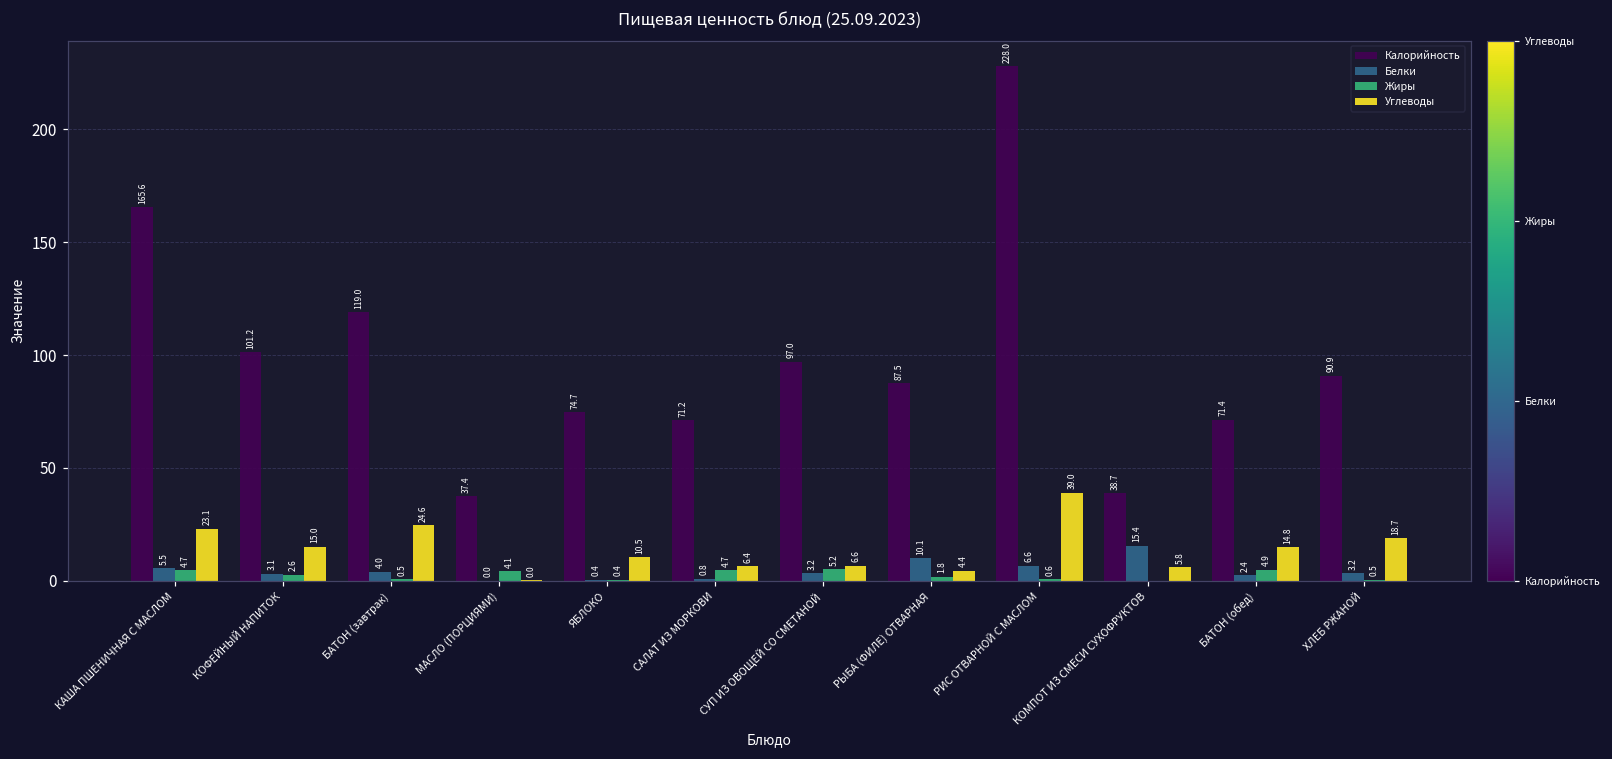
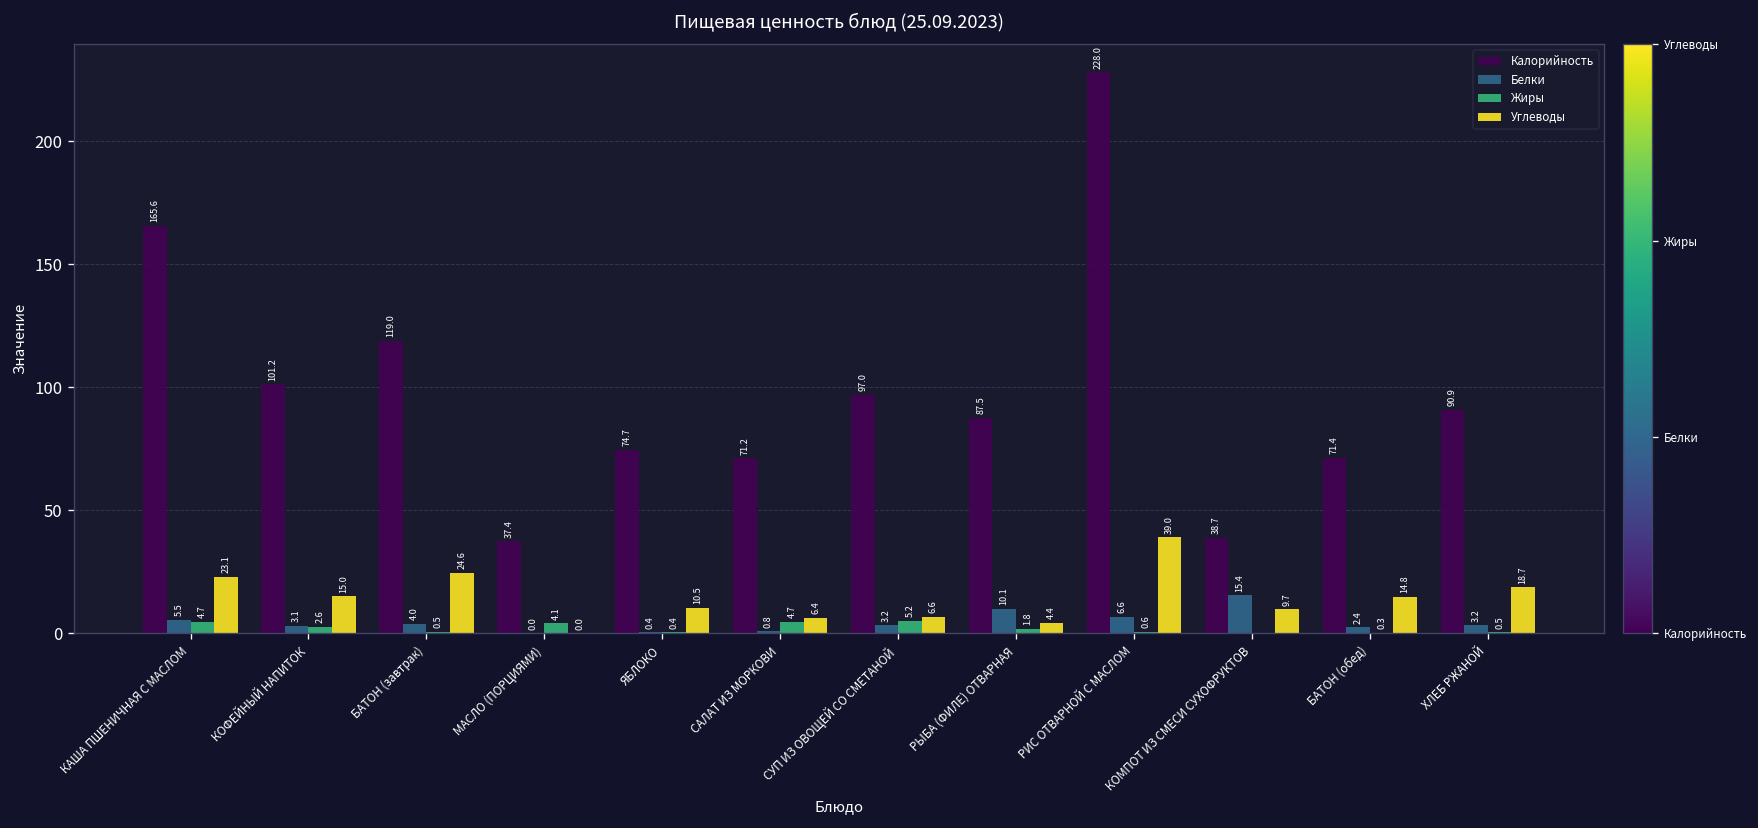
Углеводы, КОМПОТ ИЗ СМЕСИ СУХОФРУКТОВ: 5.8 -> 9.7
Жиры, БАТОН (обед): 4.9 -> 0.3
